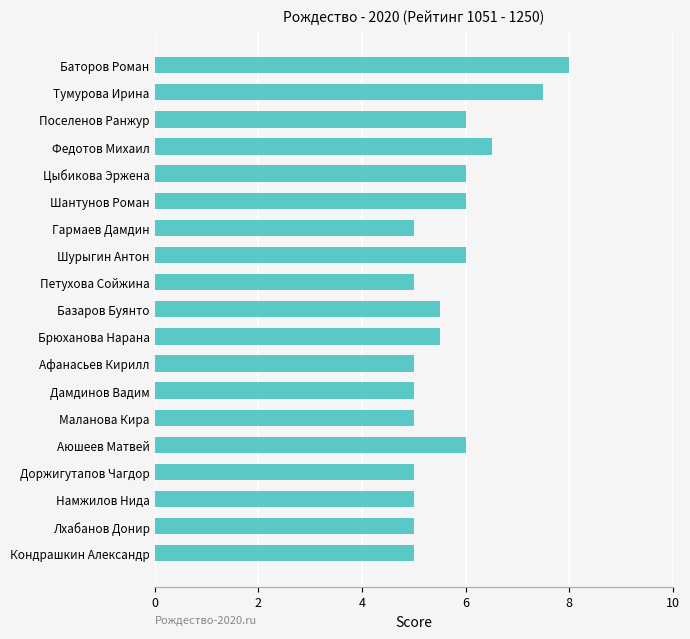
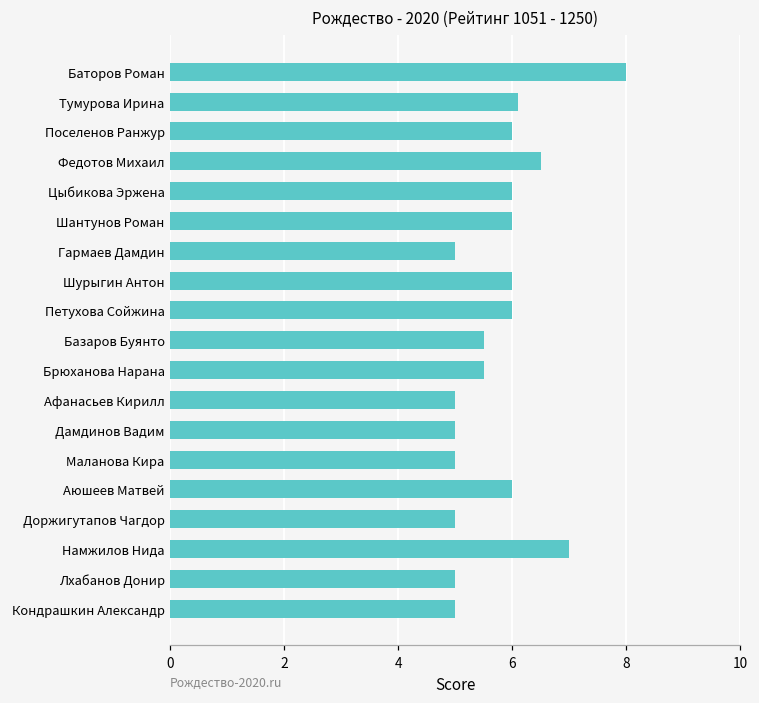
Тумурова Ирина: 7.5 -> 6.1
Петухова Сойжина: 5 -> 6
Намжилов Нида: 5 -> 7
